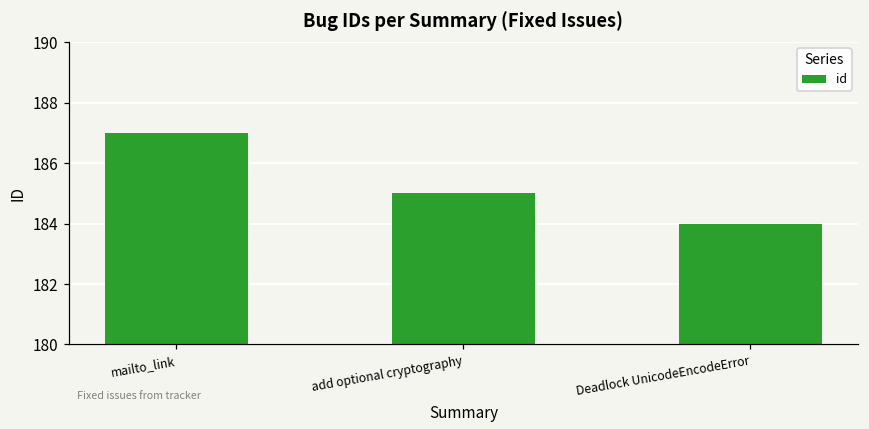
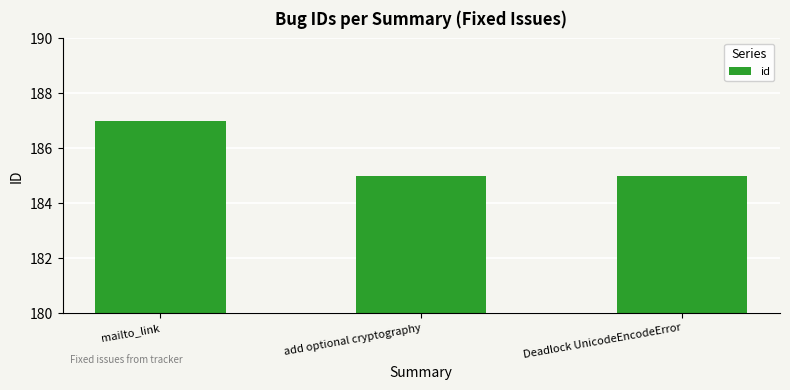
Deadlock UnicodeEncodeError: 184 -> 185
